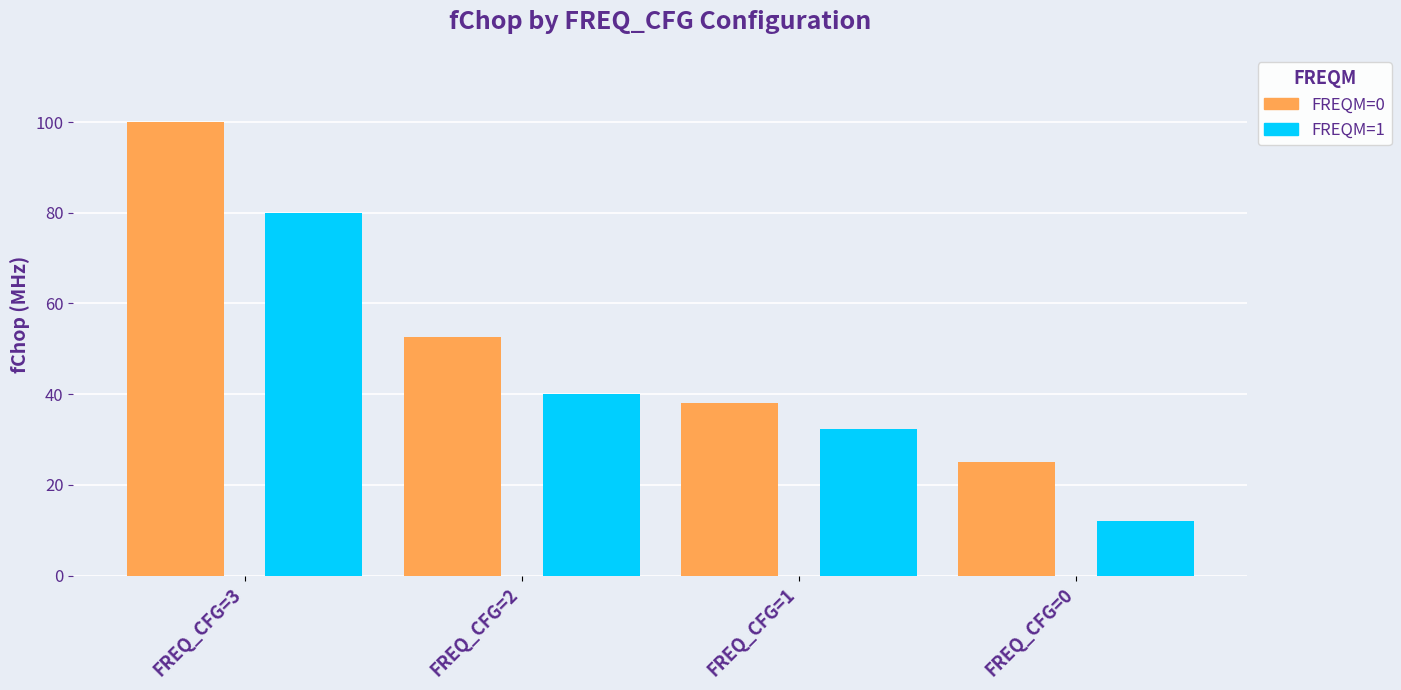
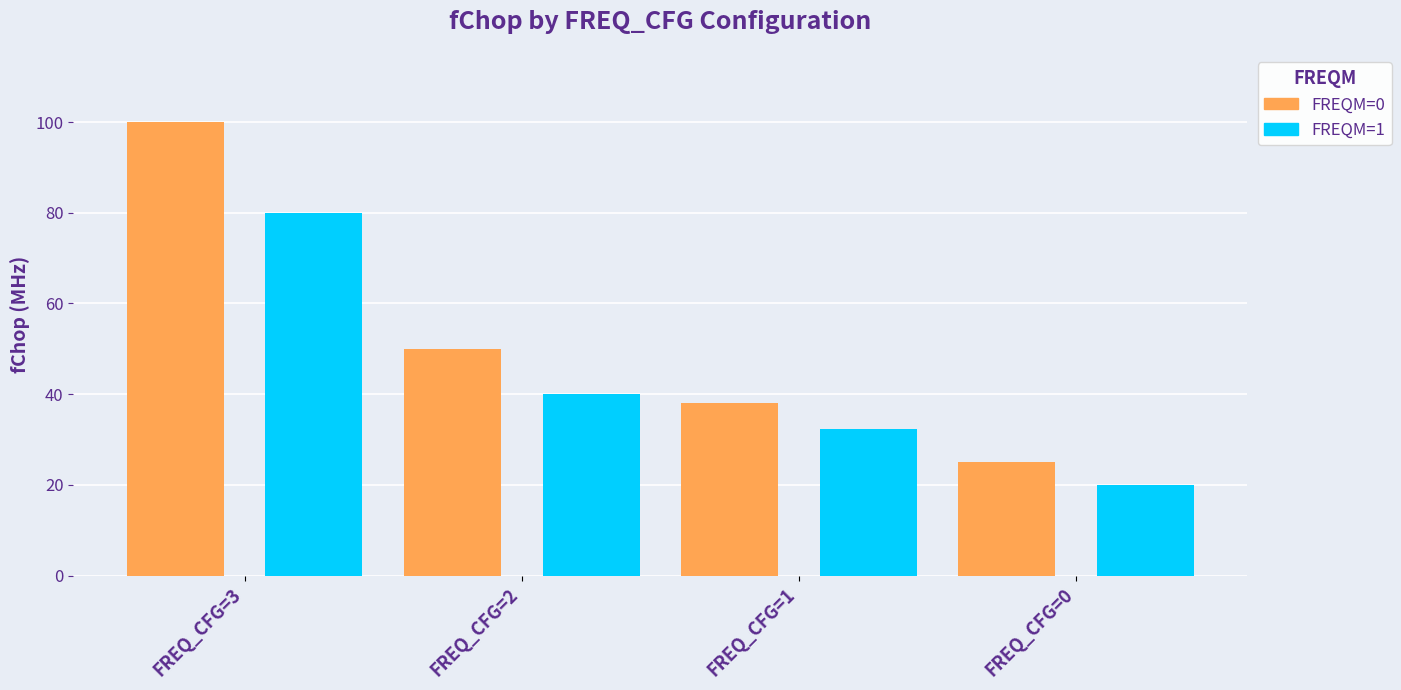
FREQM=0, FREQ_CFG=2: 53 -> 50
FREQM=1, FREQ_CFG=0: 12 -> 20
